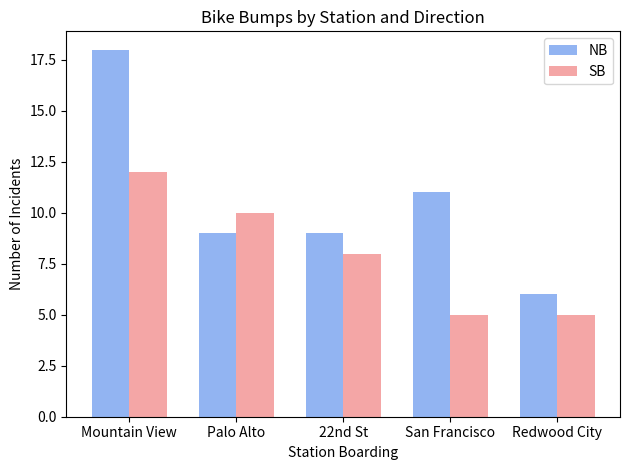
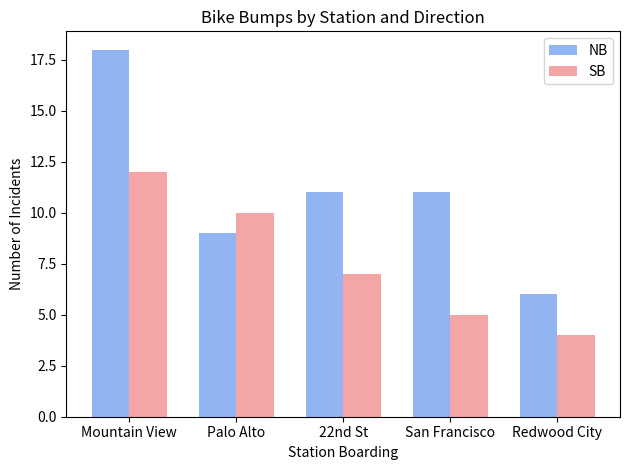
NB, 22nd St: 9 -> 11
SB, 22nd St: 8 -> 7
SB, Redwood City: 5 -> 4
